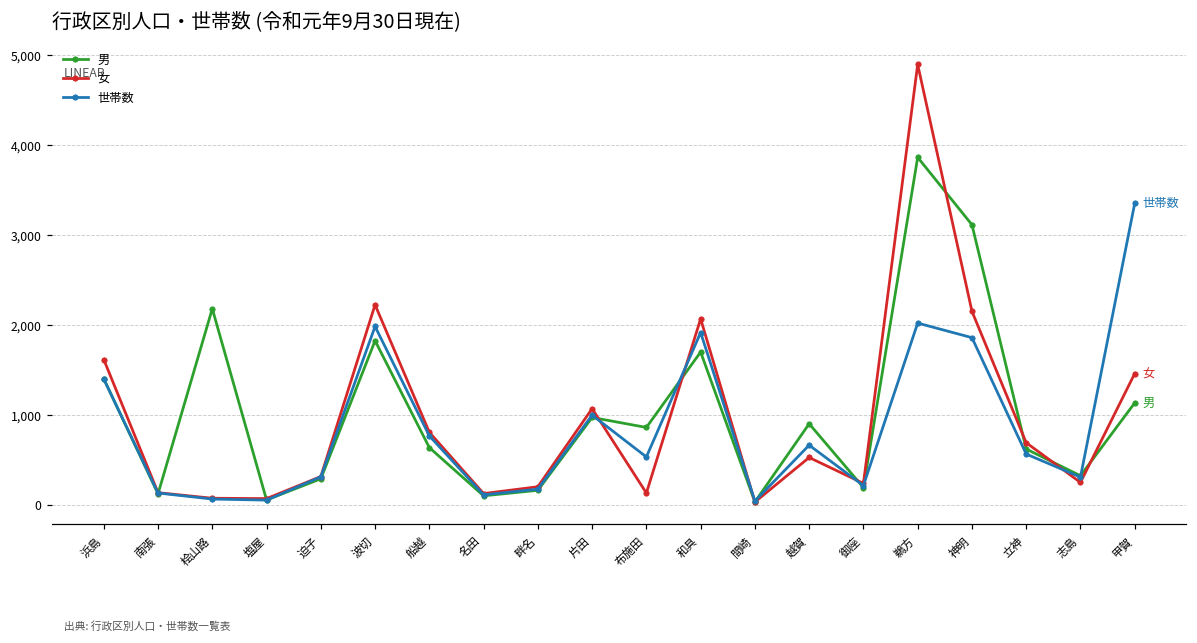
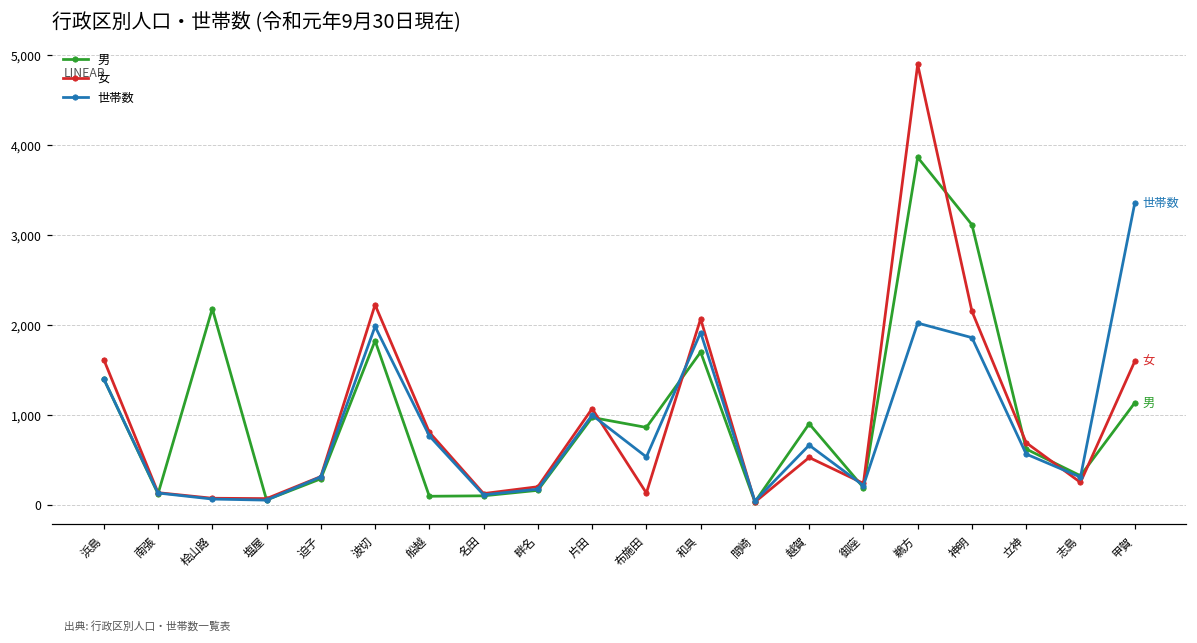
男, 船越: 600 -> 100
女, 甲賀: 1,500 -> 1,600
